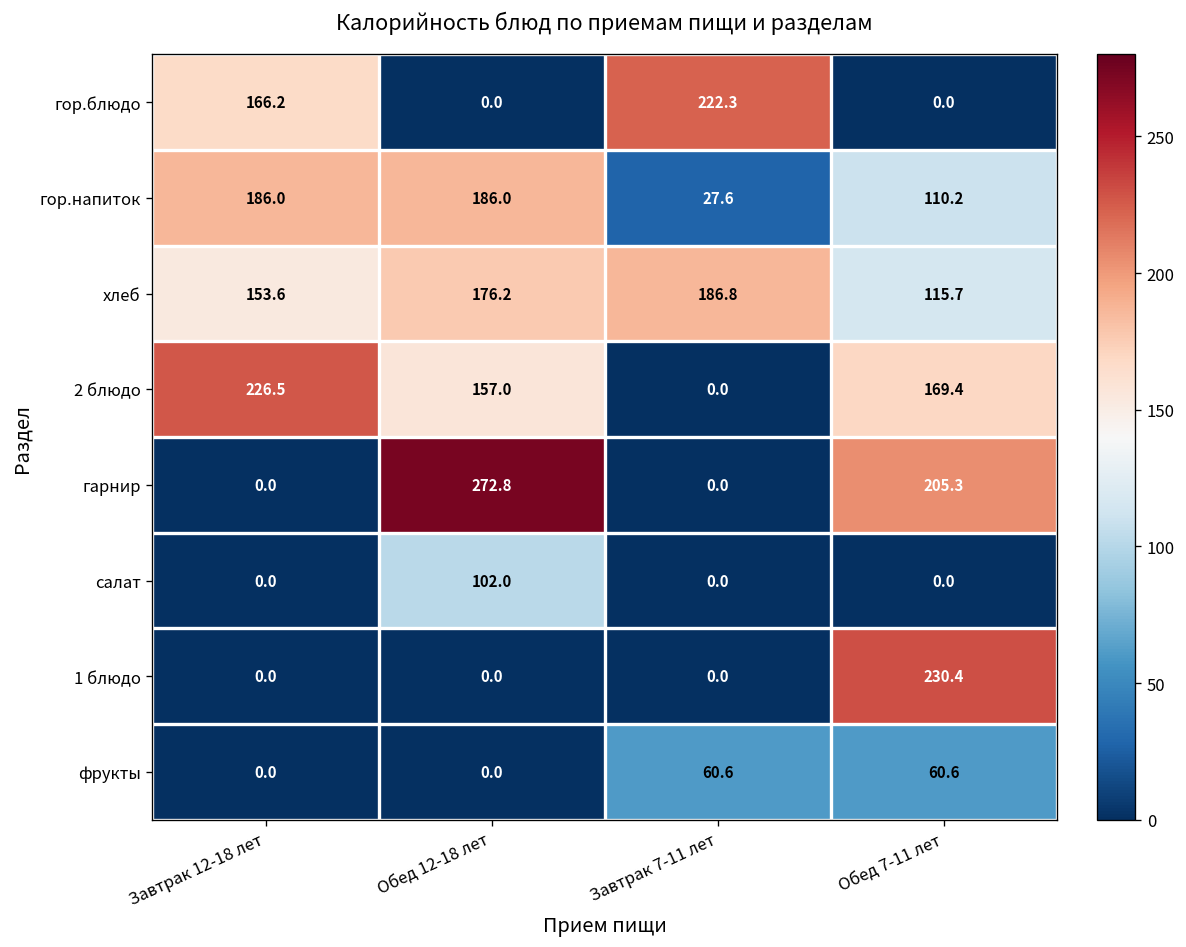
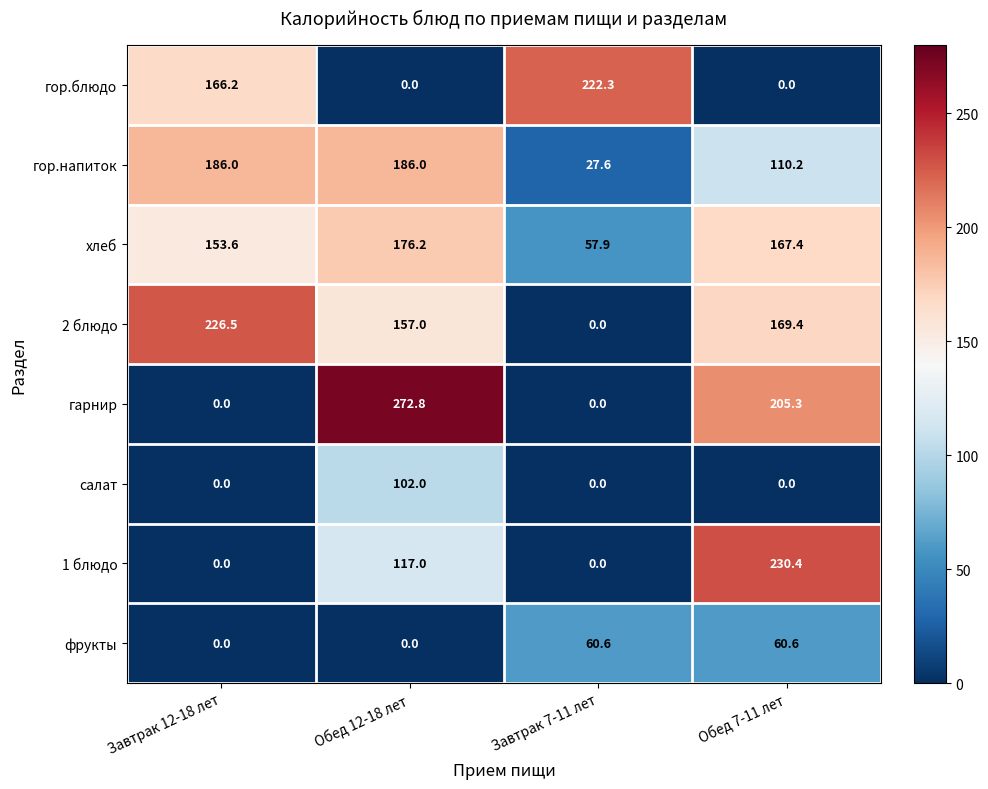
хлеб, Завтрак 7-11 лет: 186.8 -> 57.9
хлеб, Обед 7-11 лет: 115.7 -> 167.4
1 блюдо, Обед 12-18 лет: 0.0 -> 117.0
